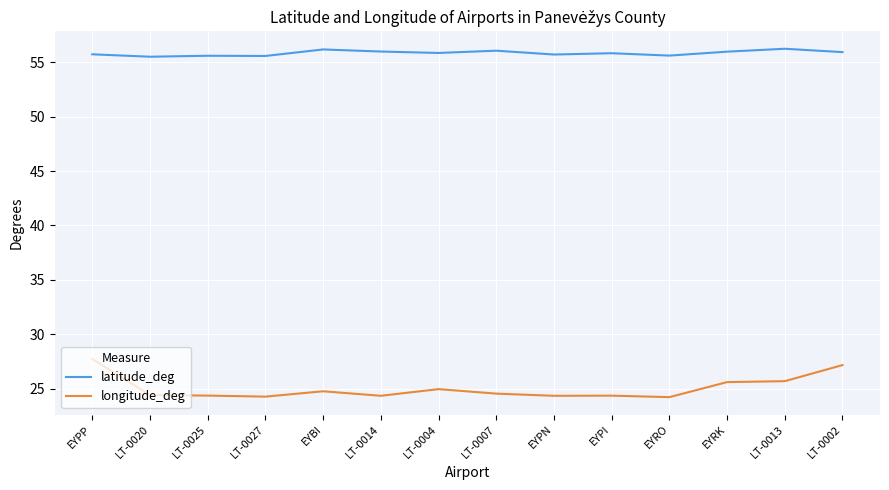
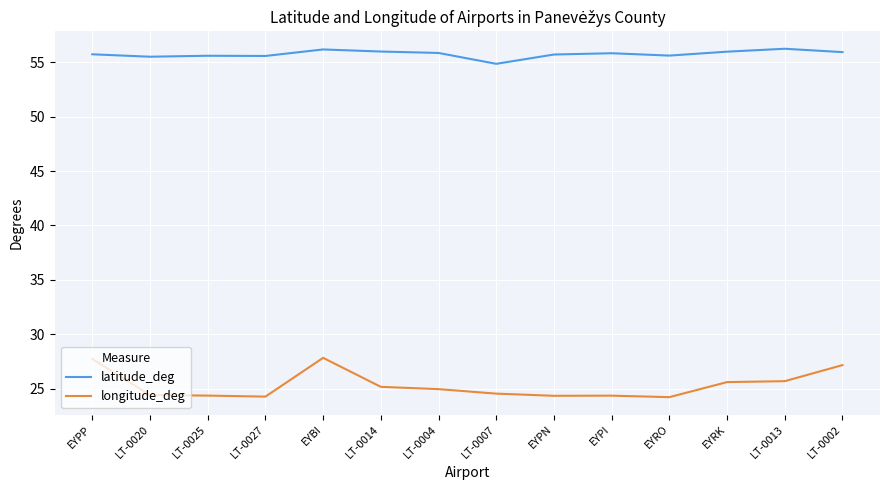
longitude_deg, EYBI: 24.8 -> 27.8
longitude_deg, LT-0014: 24.3 -> 25.2
latitude_deg, LT-0007: 56.1 -> 54.9
